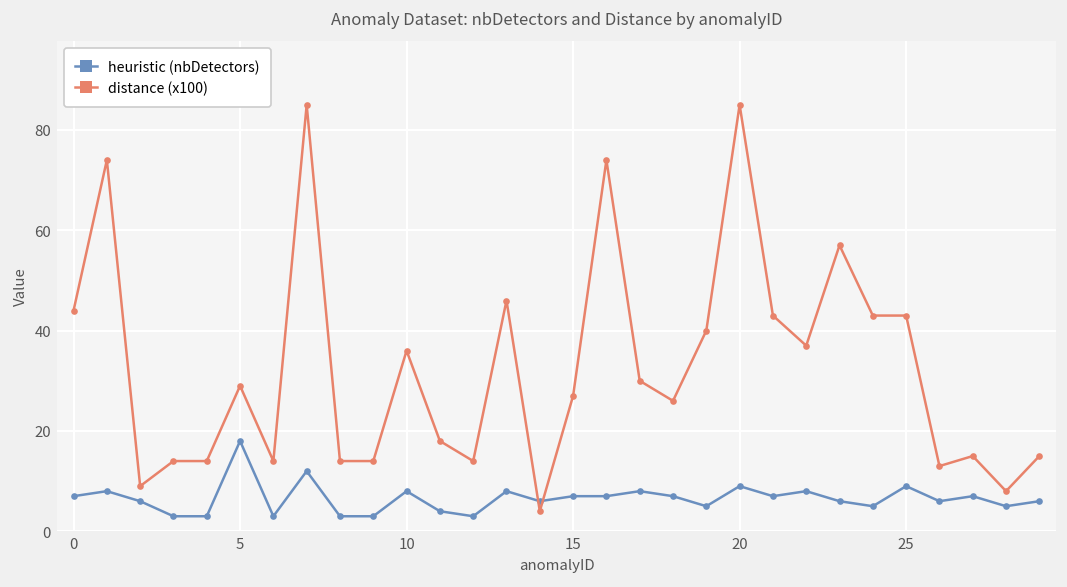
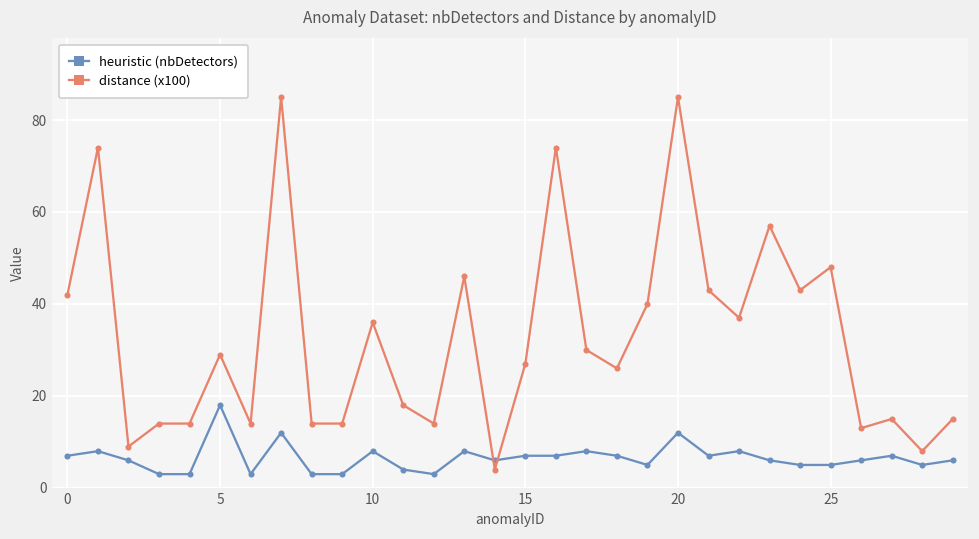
distance (x100), 0: 44 -> 42
heuristic (nbDetectors), 20: 9 -> 12
heuristic (nbDetectors), 25: 9 -> 5
distance (x100), 25: 43 -> 48
